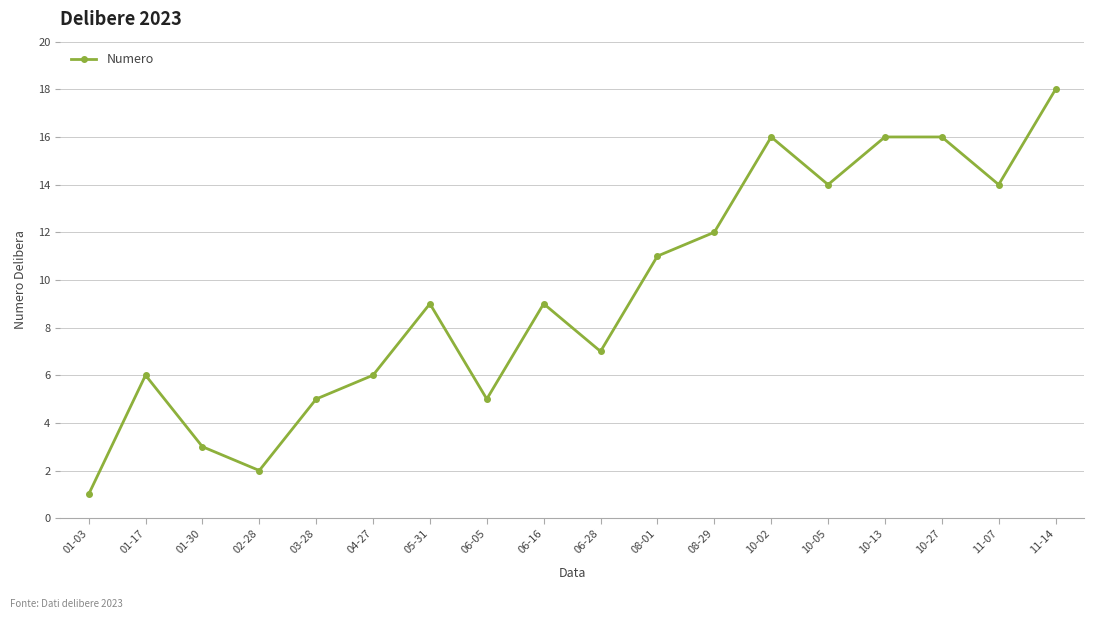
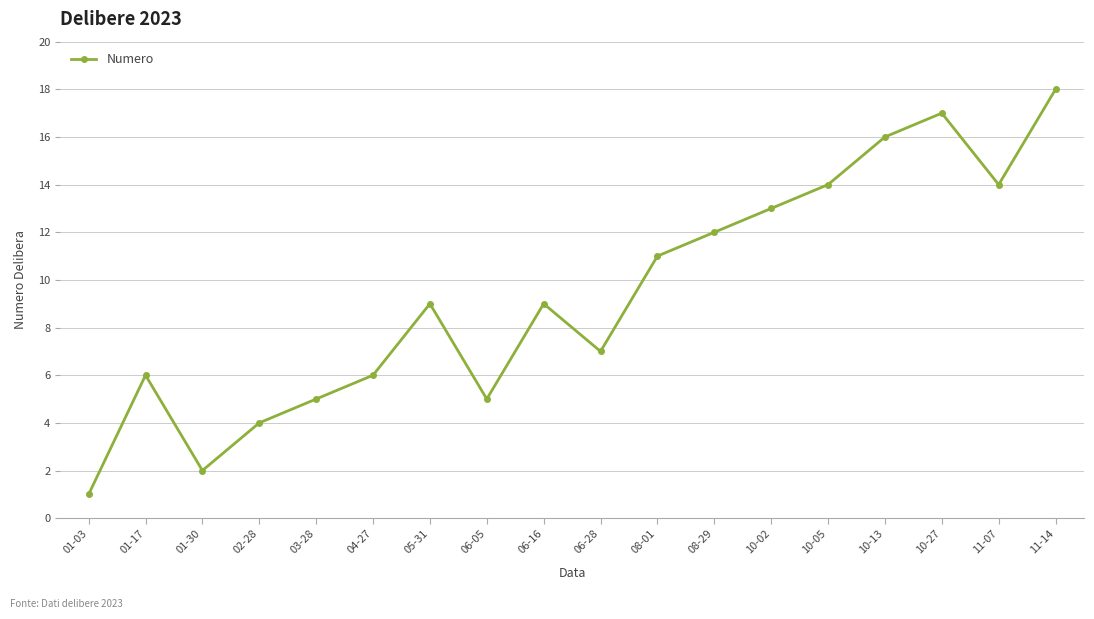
01-30: 3 -> 2
02-28: 2 -> 4
10-02: 16 -> 13
10-27: 16 -> 17
